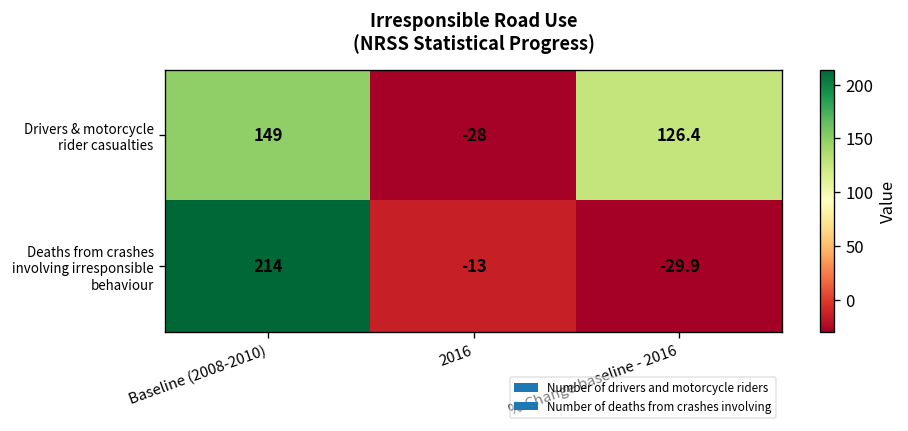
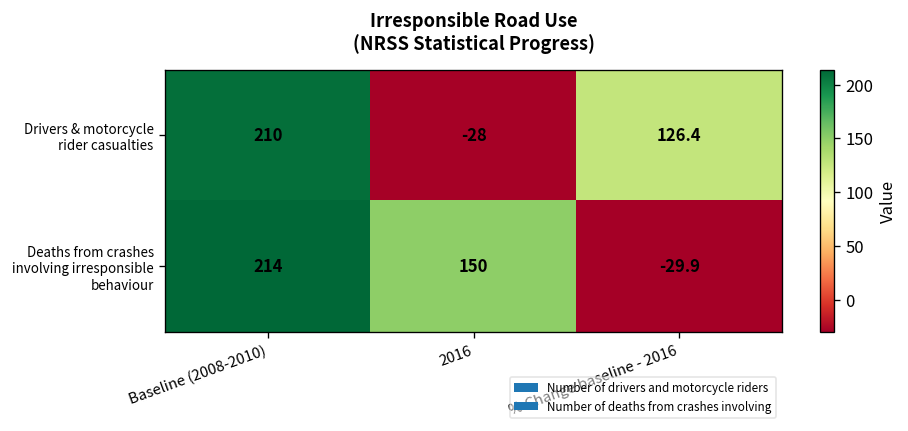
Drivers & motorcycle rider casualties, Baseline (2008-2010): 149 -> 210
Deaths from crashes involving irresponsible behaviour, 2016: -13 -> 150
